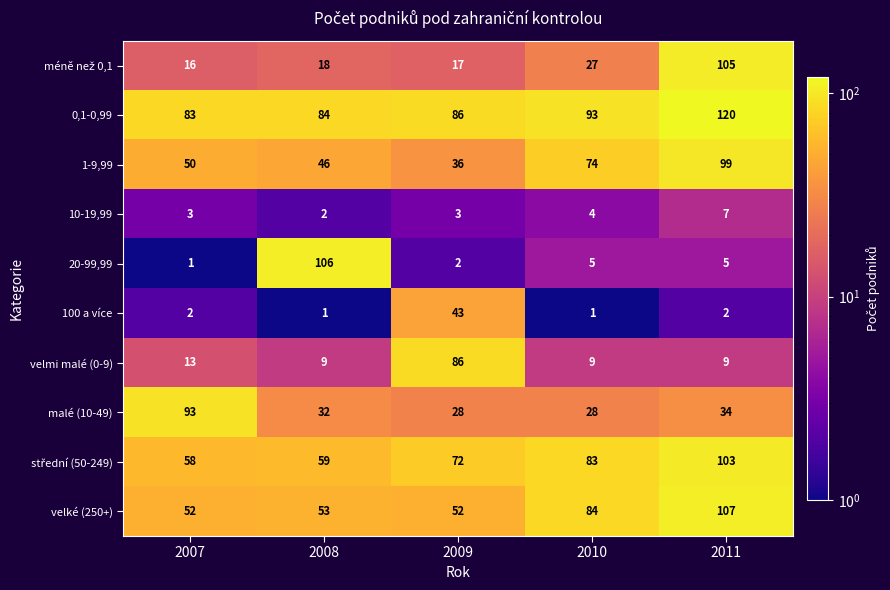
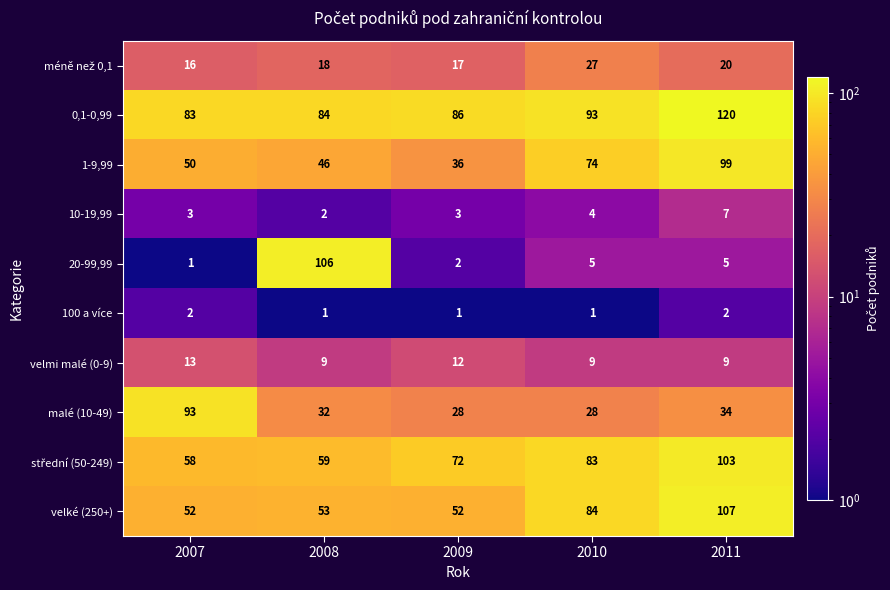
méně než 0,1, 2011: 105 -> 20
100 a více, 2009: 43 -> 1
velmi malé (0-9), 2009: 86 -> 12
